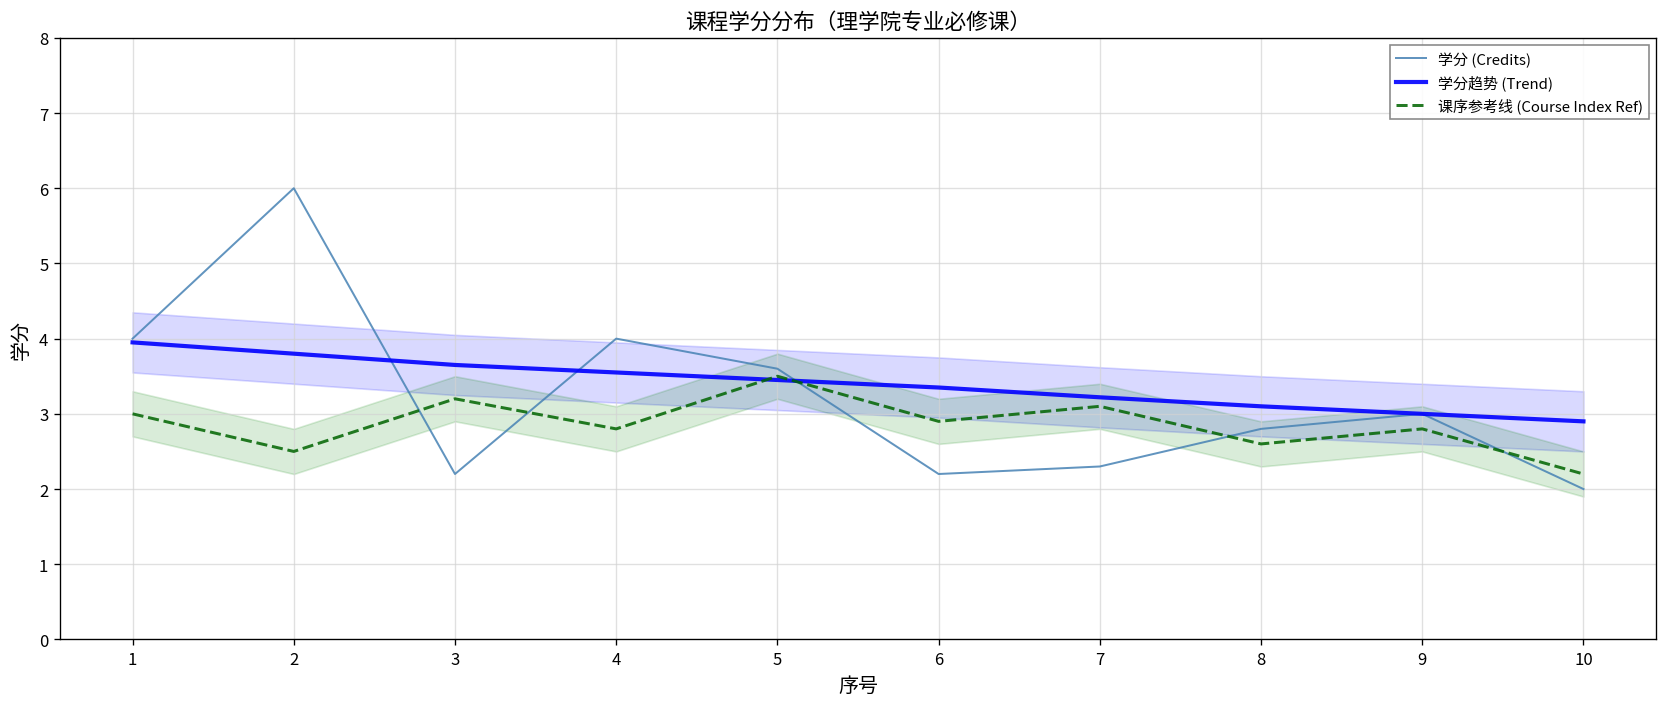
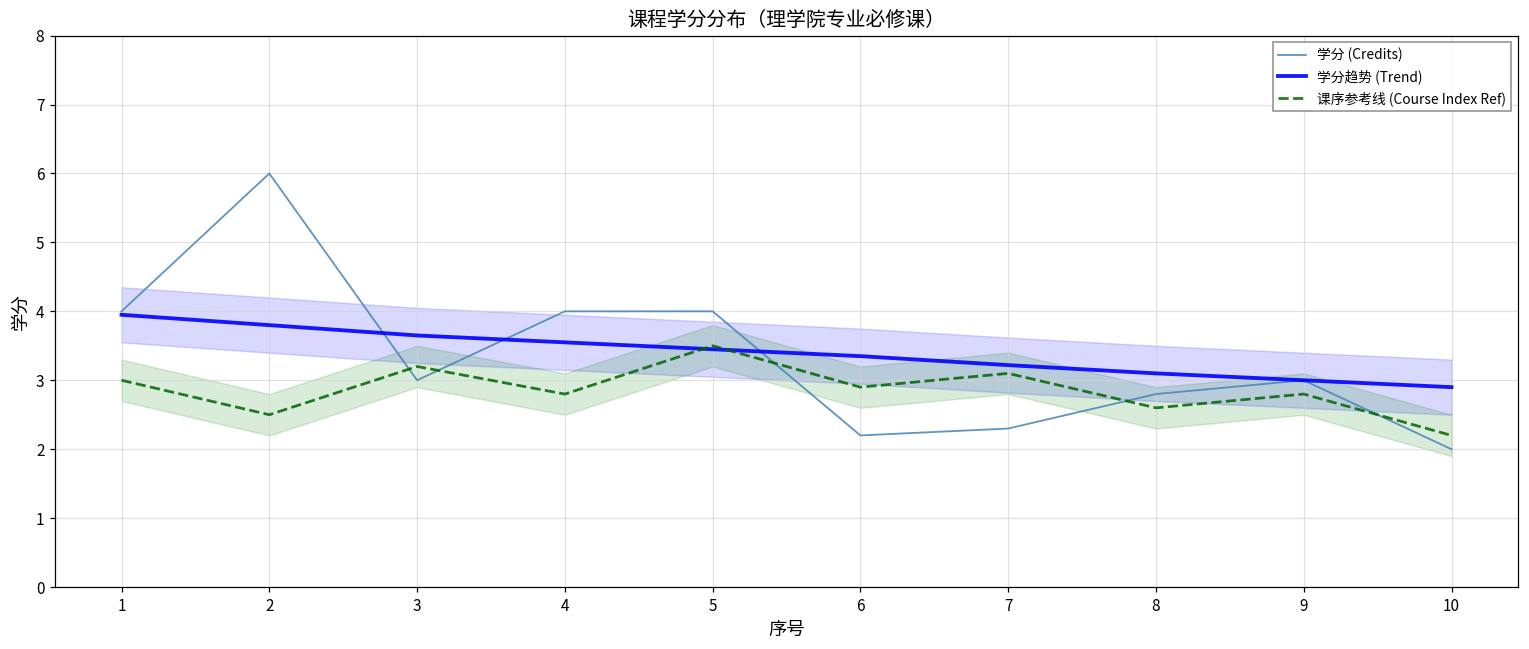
学分 (Credits), 3: 2.2 -> 3.0
学分 (Credits), 5: 3.6 -> 4.0
